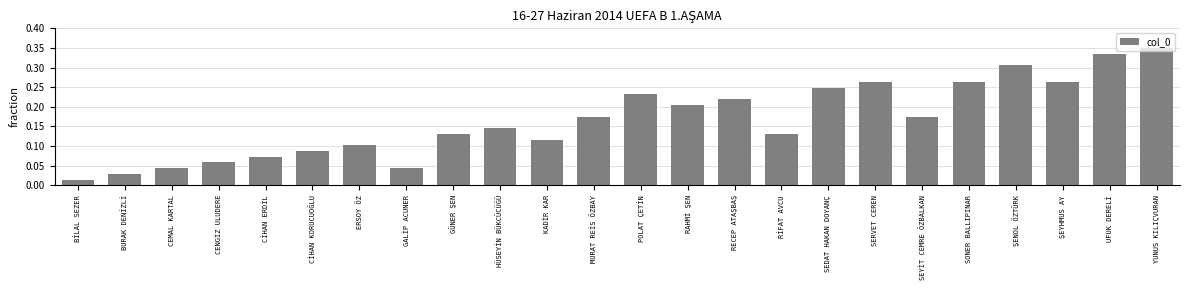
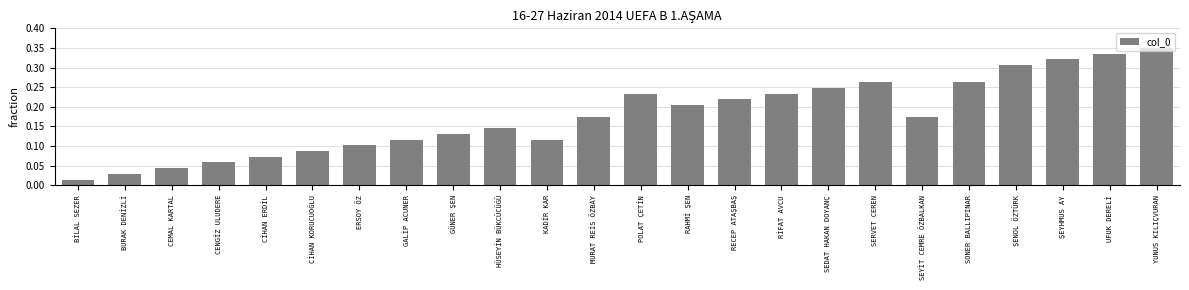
GALİP ACUNER: 0.04 -> 0.12
RİFAT AVCU: 0.13 -> 0.23
ŞEYHMUS AY: 0.26 -> 0.32
